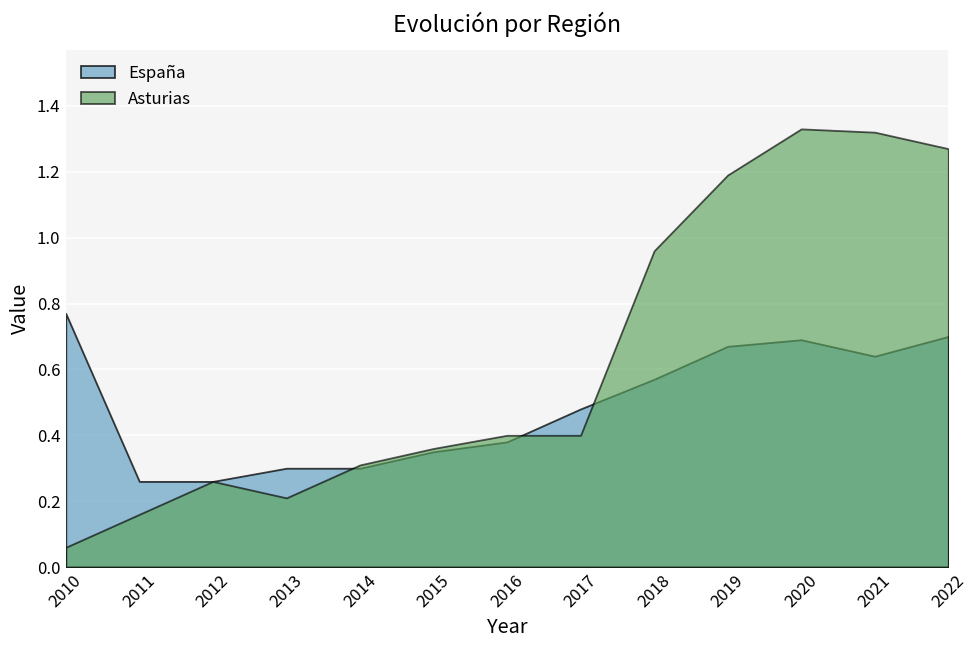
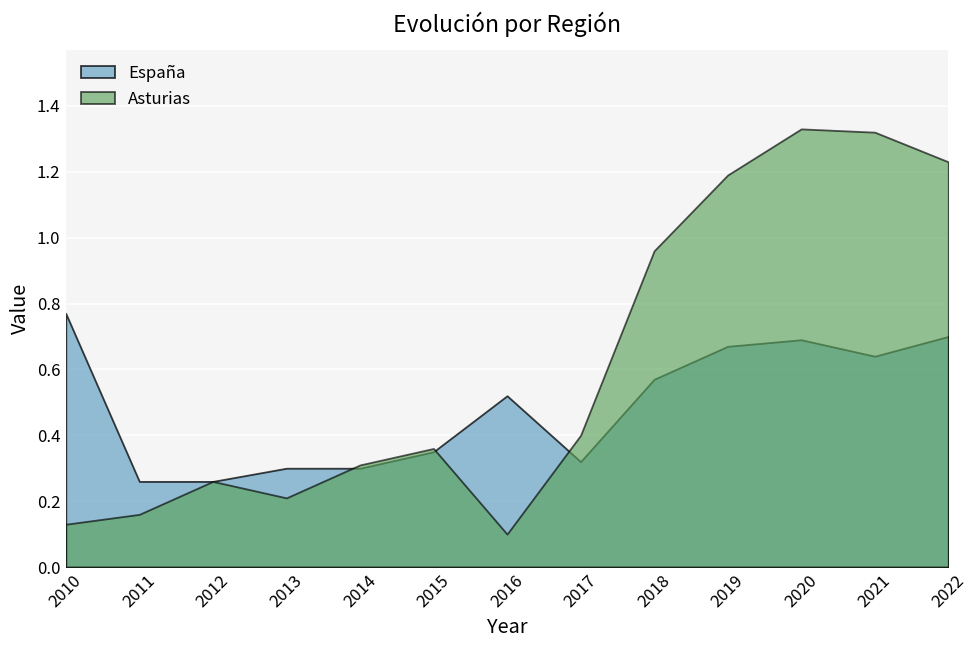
Asturias, 2010: 0.06 -> 0.13
España, 2016: 0.38 -> 0.52
Asturias, 2016: 0.4 -> 0.1
España, 2017: 0.48 -> 0.32
Asturias, 2022: 1.27 -> 1.23
